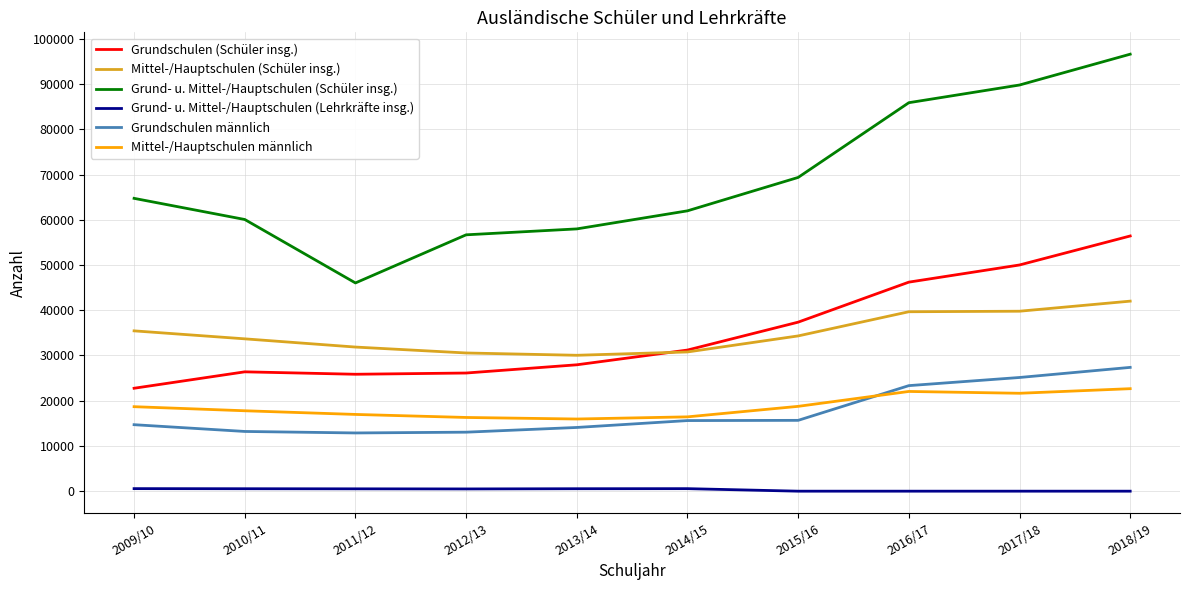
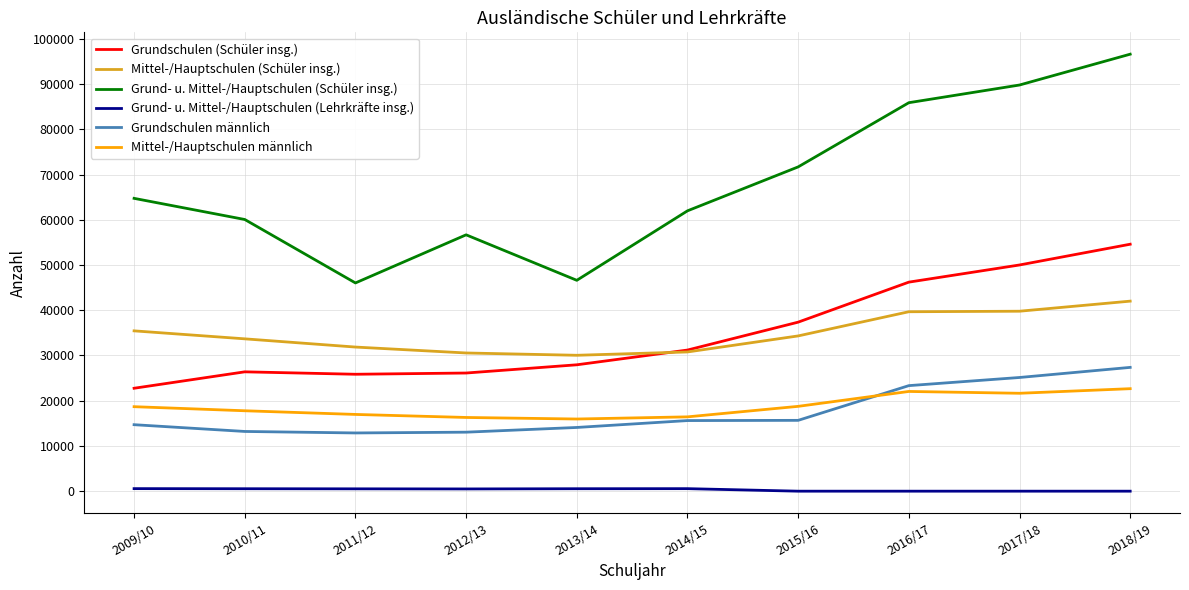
Grund- u. Mittel-/Hauptschulen (Schüler insg.), 2013/14: 58000 -> 47000
Grund- u. Mittel-/Hauptschulen (Schüler insg.), 2015/16: 69000 -> 72000
Grundschulen (Schüler insg.), 2018/19: 56000 -> 55000
